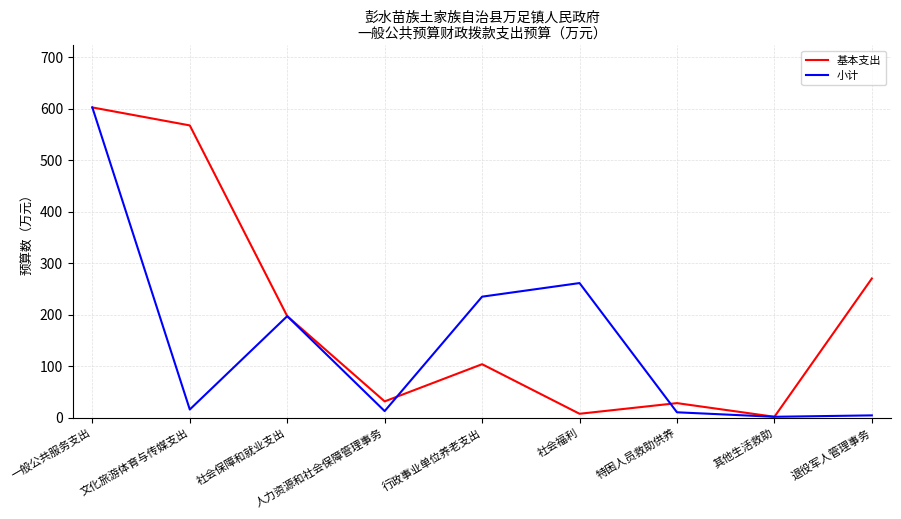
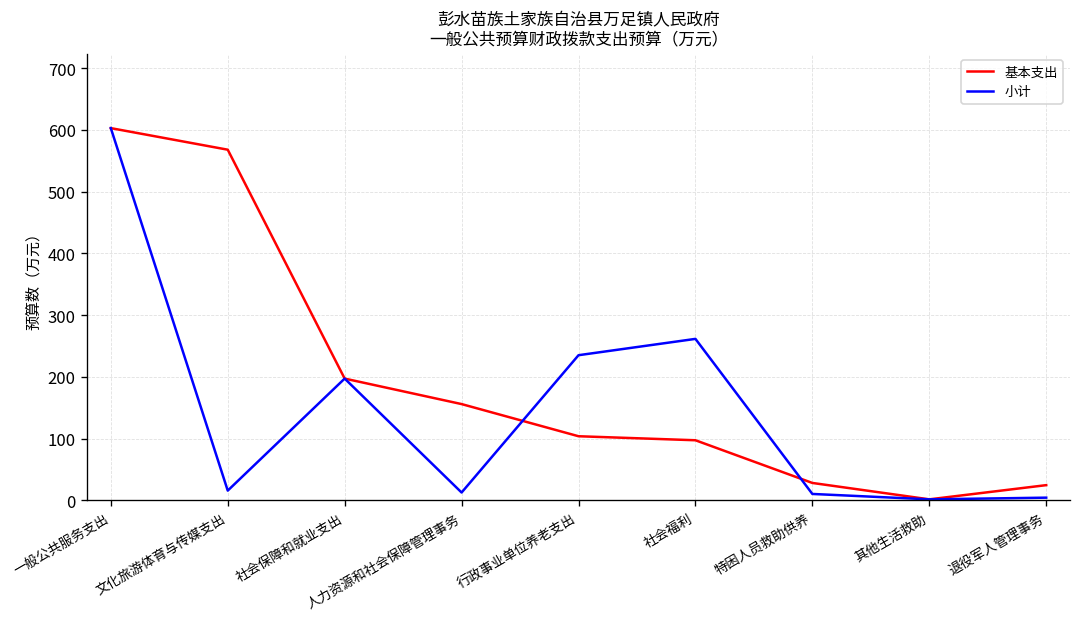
基本支出, 人力资源和社会保障管理事务: 30 -> 160
基本支出, 社会福利: 10 -> 100
基本支出, 退役军人管理事务: 270 -> 20
